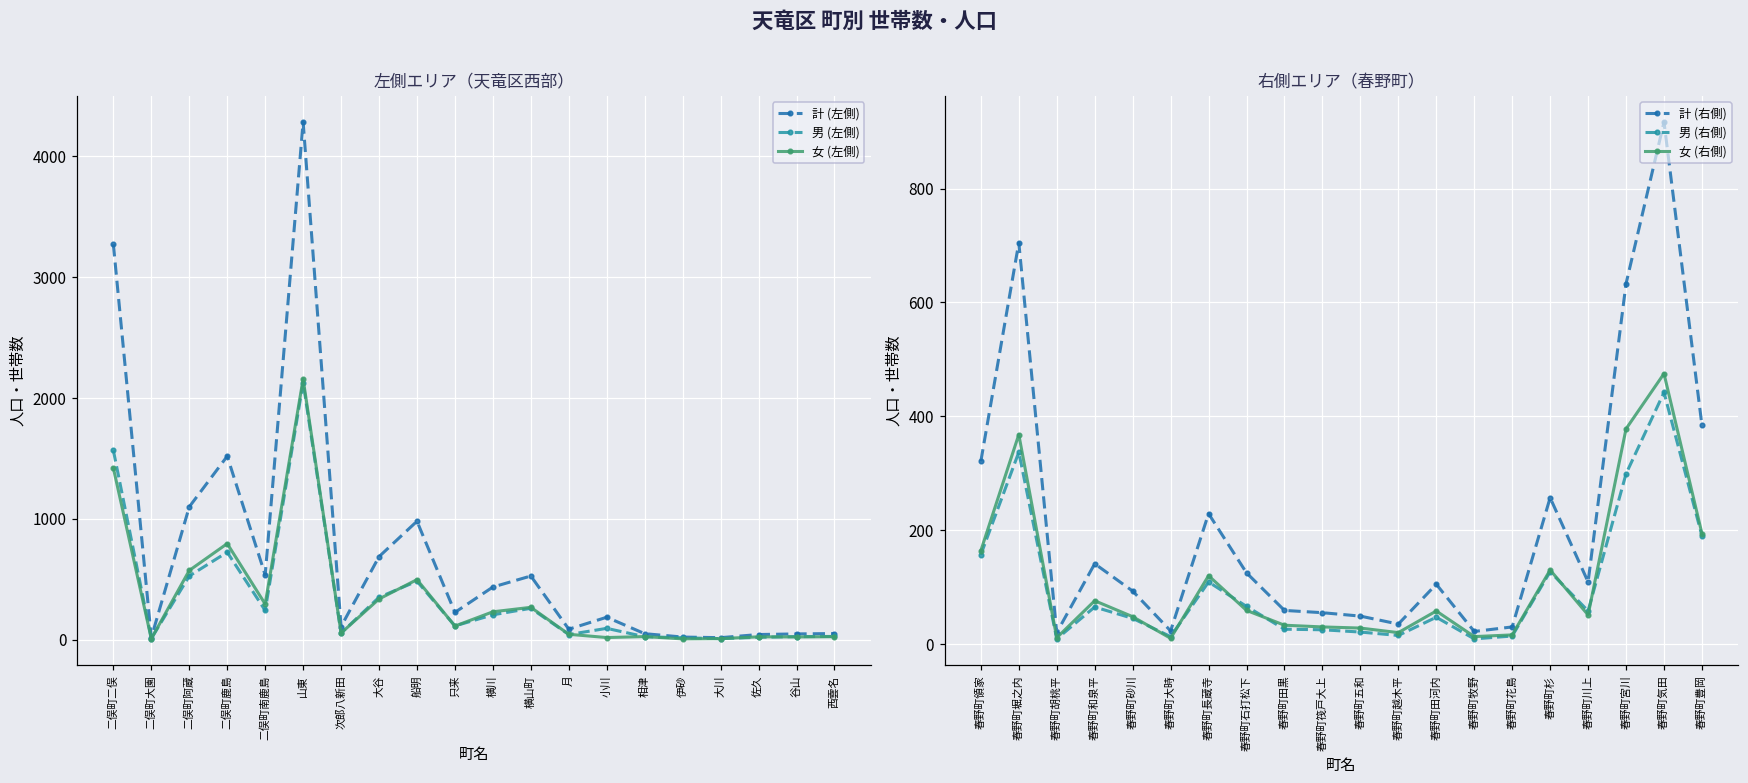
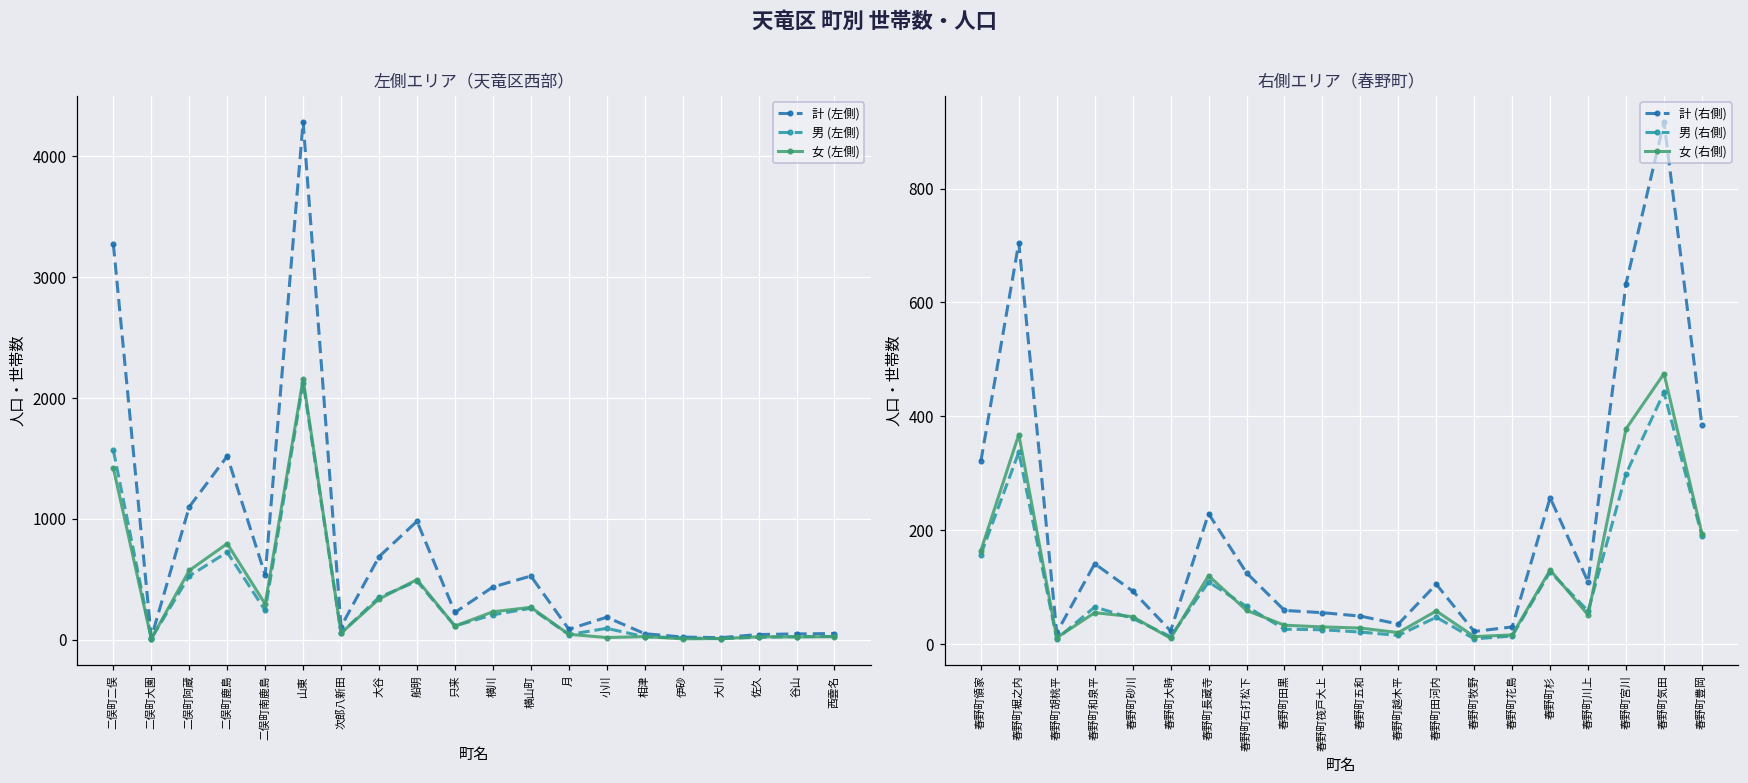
右側エリア（春野町）, 女 (右側), 春野町和泉平: 80 -> 60
